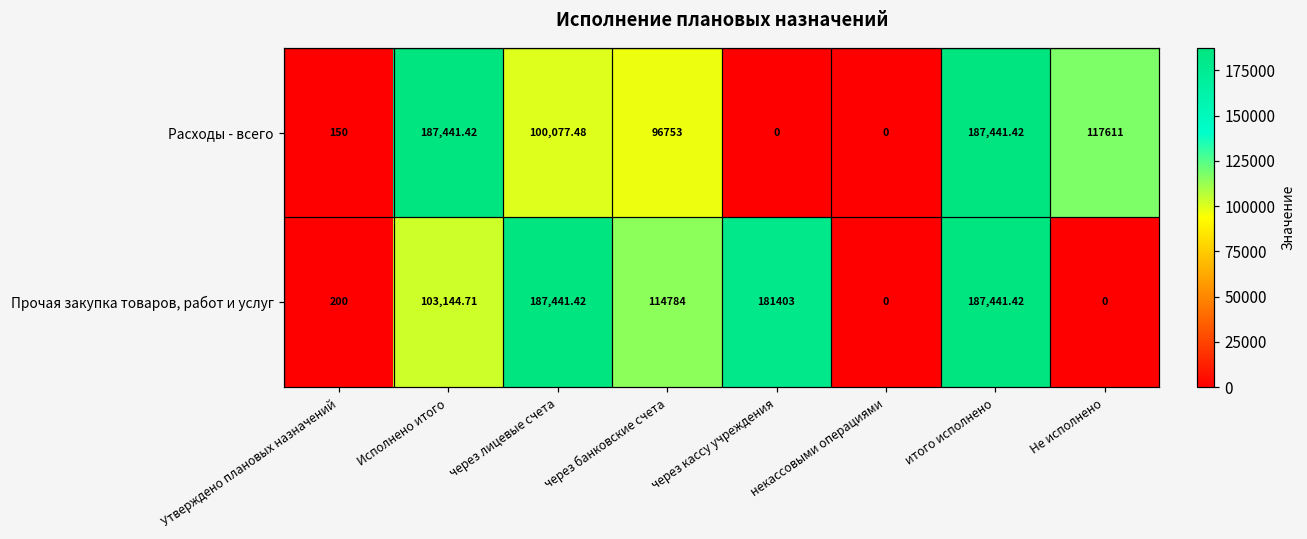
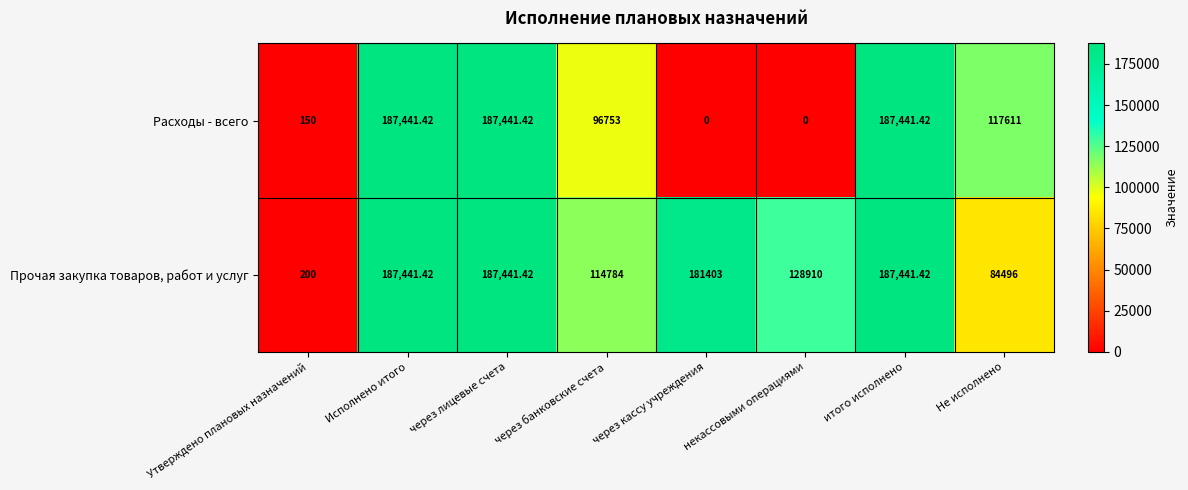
Расходы - всего, через лицевые счета: 100,077.48 -> 187,441.42
Прочая закупка товаров, работ и услуг, Исполнено итого: 103,144.71 -> 187,441.42
Прочая закупка товаров, работ и услуг, некассовыми операциями: 0 -> 128910
Прочая закупка товаров, работ и услуг, Не исполнено: 0 -> 84496
